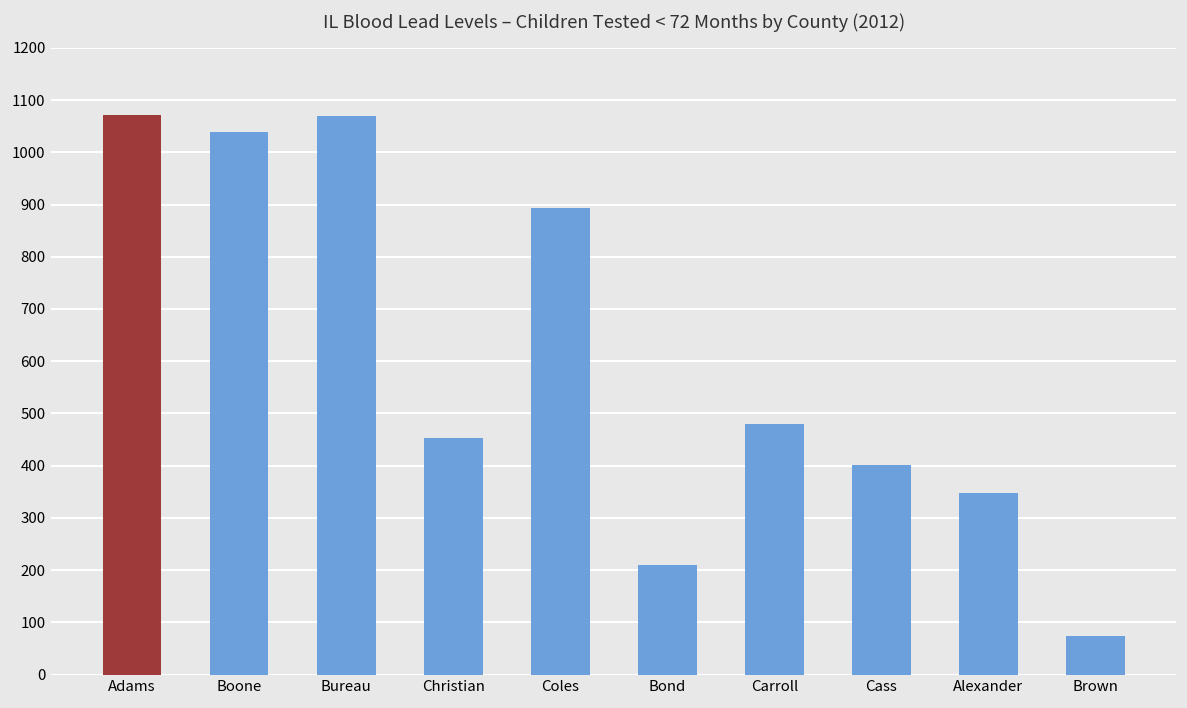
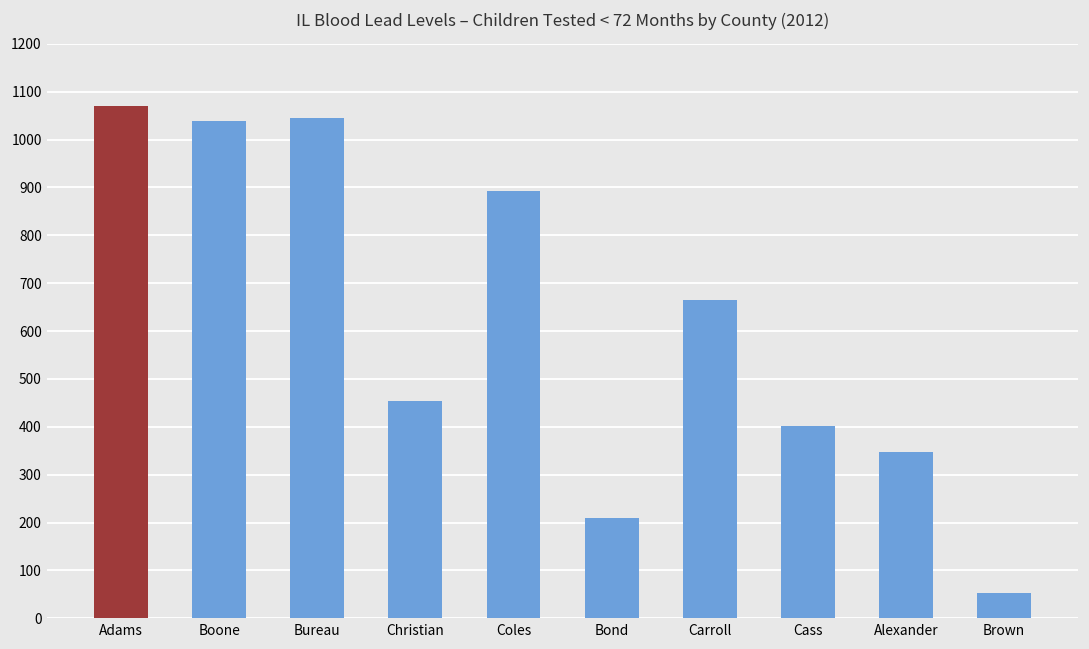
Bureau: 1070 -> 1050
Carroll: 480 -> 660
Brown: 70 -> 50
